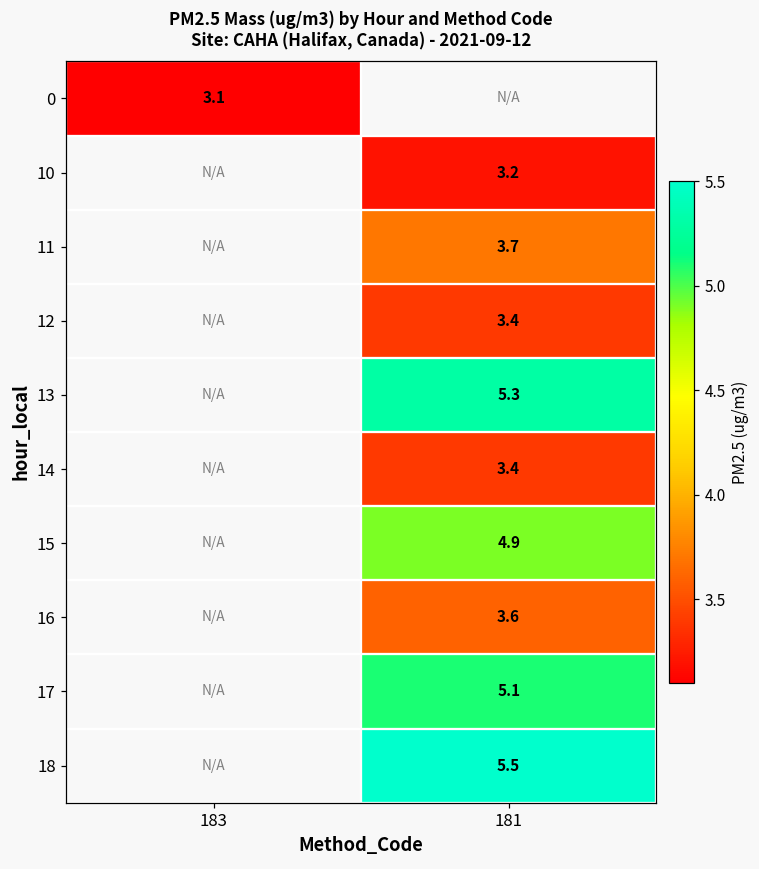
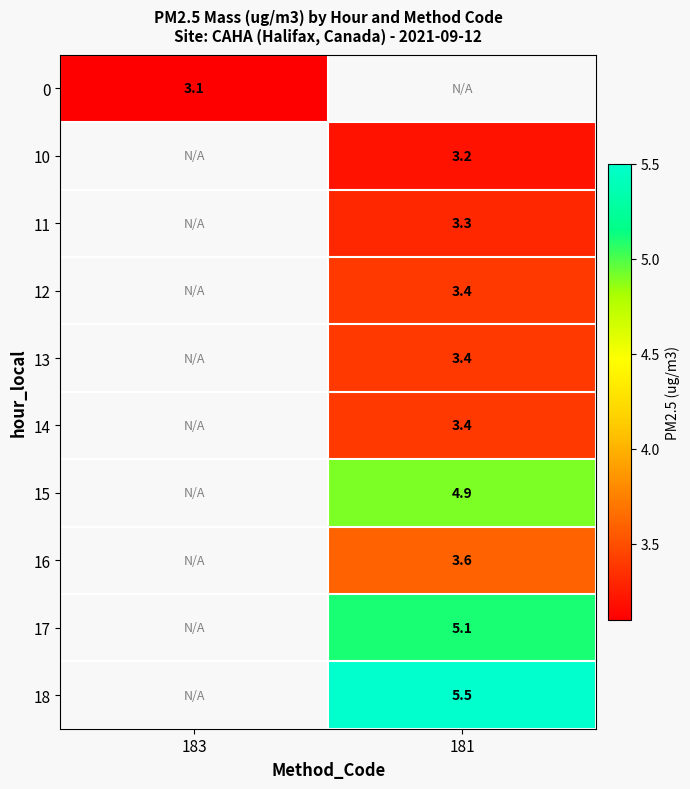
11, 181: 3.7 -> 3.3
13, 181: 5.3 -> 3.4
